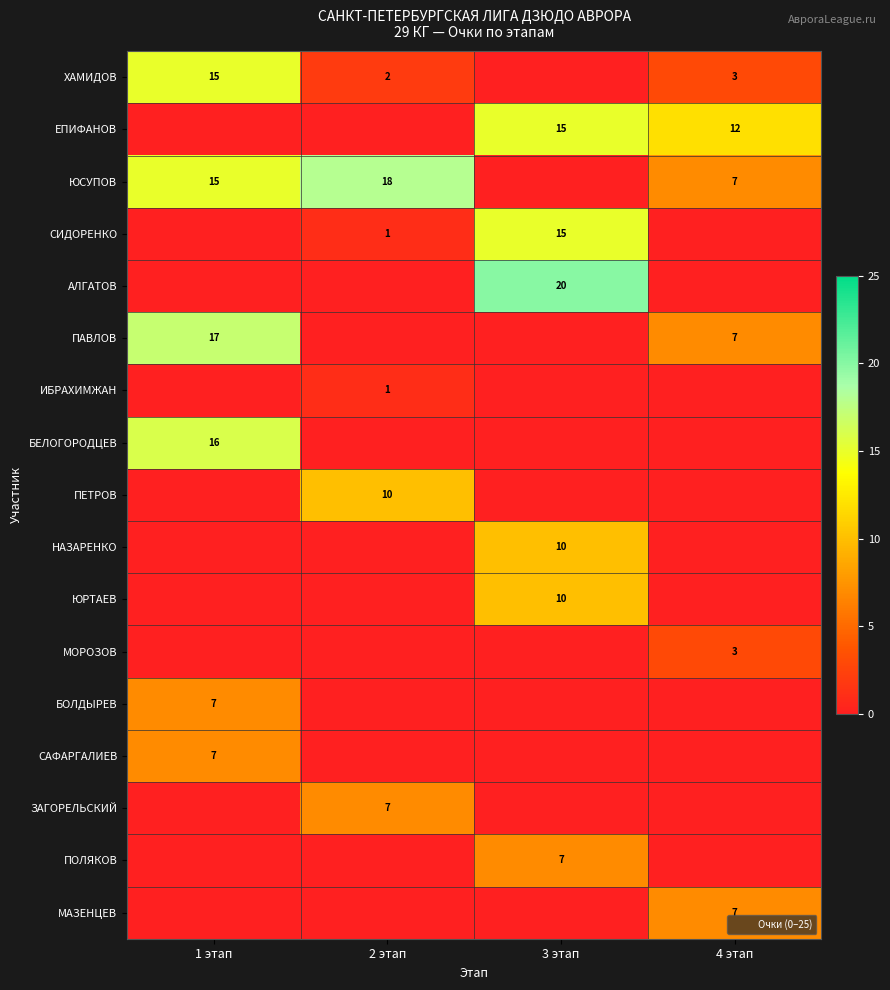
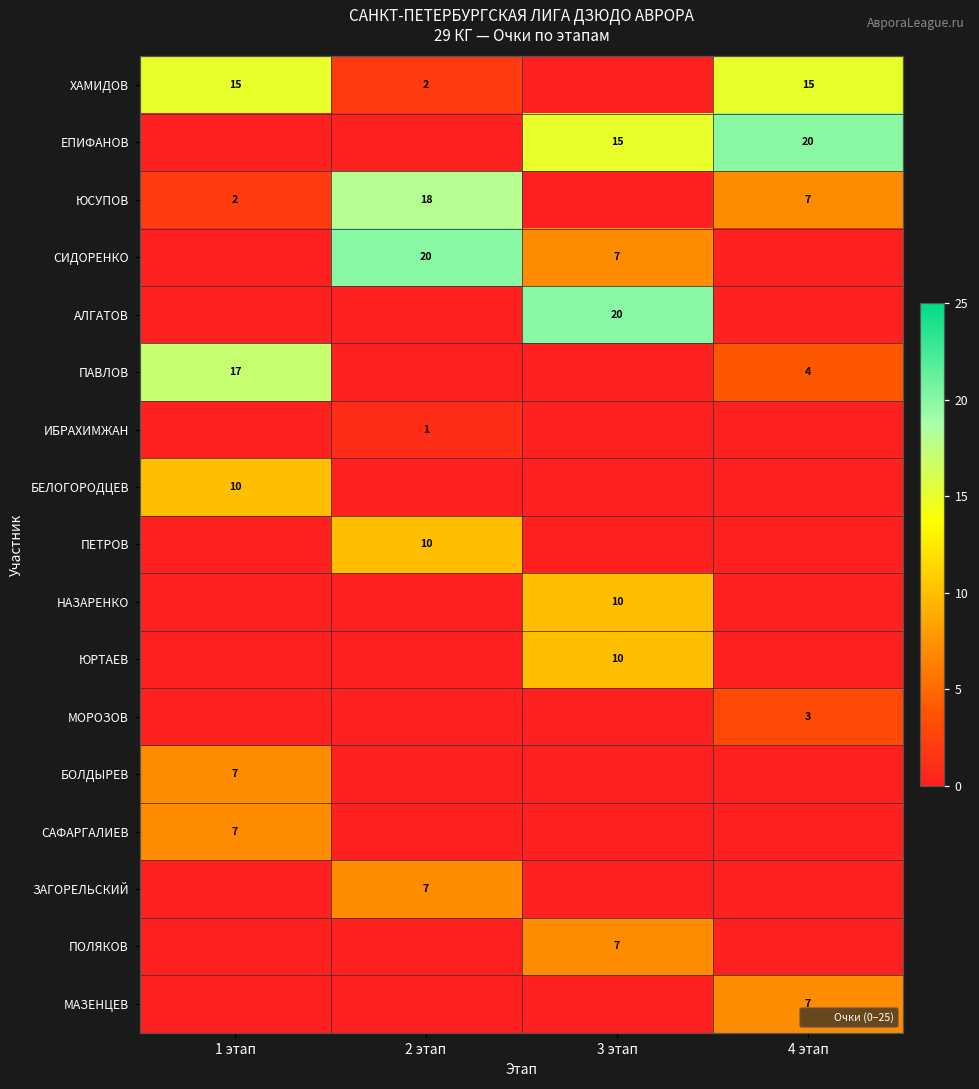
ХАМИДОВ, 4 этап: 3 -> 15
ЕПИФАНОВ, 4 этап: 12 -> 20
ЮСУПОВ, 1 этап: 15 -> 2
СИДОРЕНКО, 2 этап: 1 -> 20
СИДОРЕНКО, 3 этап: 15 -> 7
ПАВЛОВ, 4 этап: 7 -> 4
БЕЛОГОРОДЦЕВ, 1 этап: 16 -> 10
